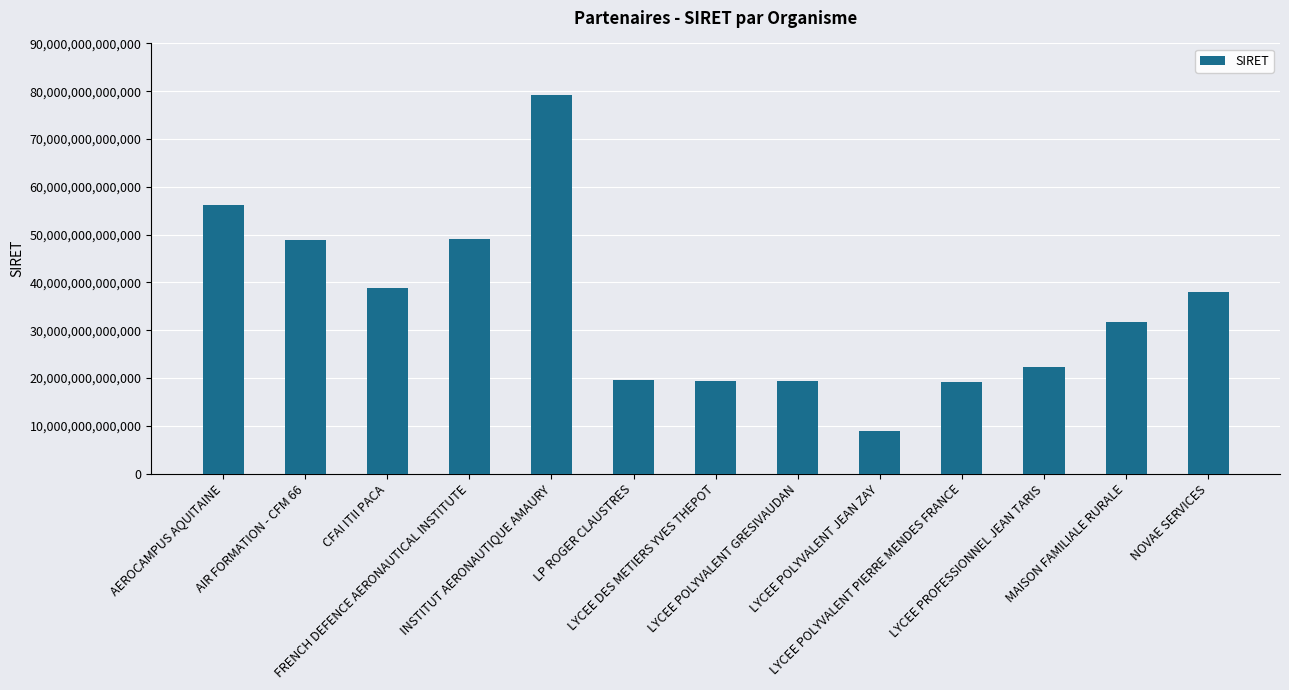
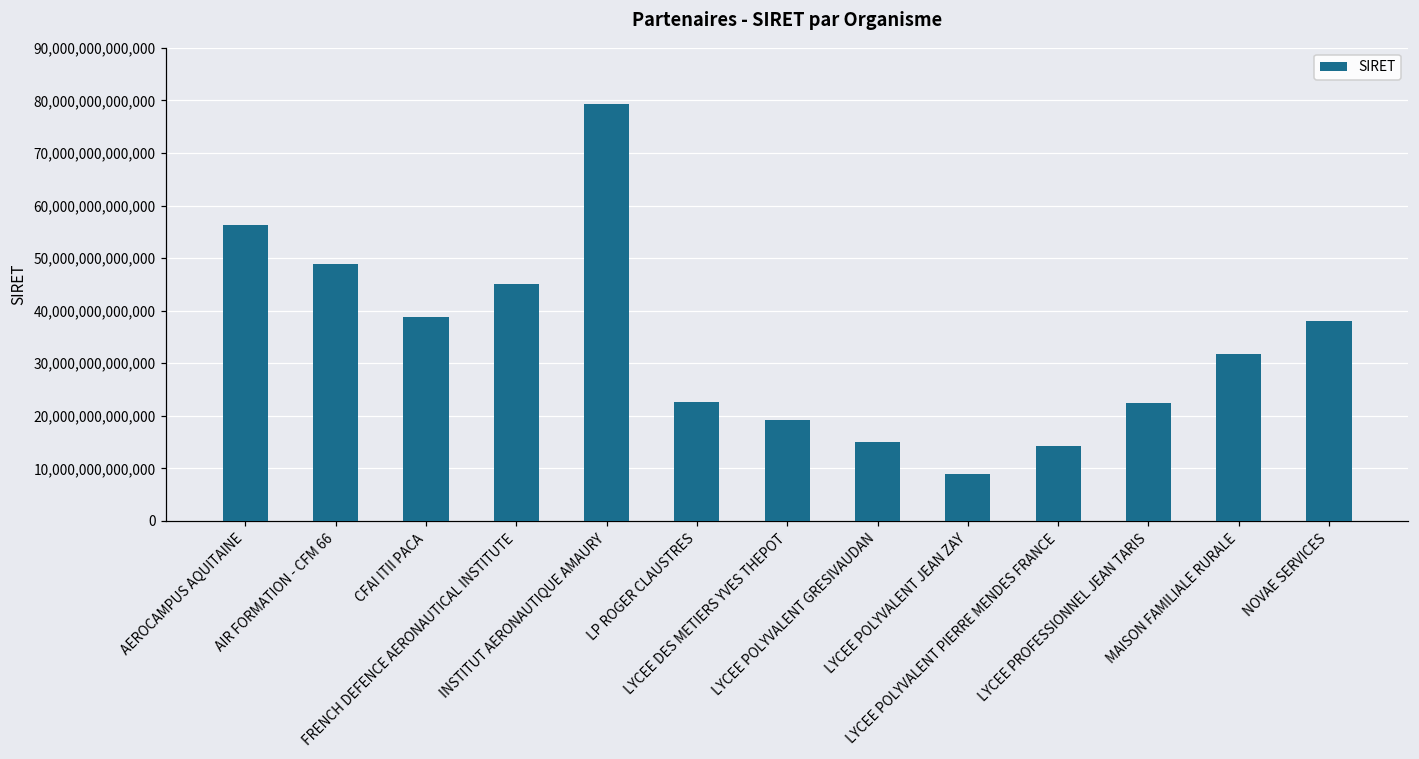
FRENCH DEFENCE AERONAUTICAL INSTITUTE: 49,000,000,000,000 -> 45,000,000,000,000
LP ROGER CLAUSTRES: 20,000,000,000,000 -> 23,000,000,000,000
LYCEE POLYVALENT GRESIVAUDAN: 19,000,000,000,000 -> 15,000,000,000,000
LYCEE POLYVALENT PIERRE MENDES FRANCE: 19,000,000,000,000 -> 14,000,000,000,000
